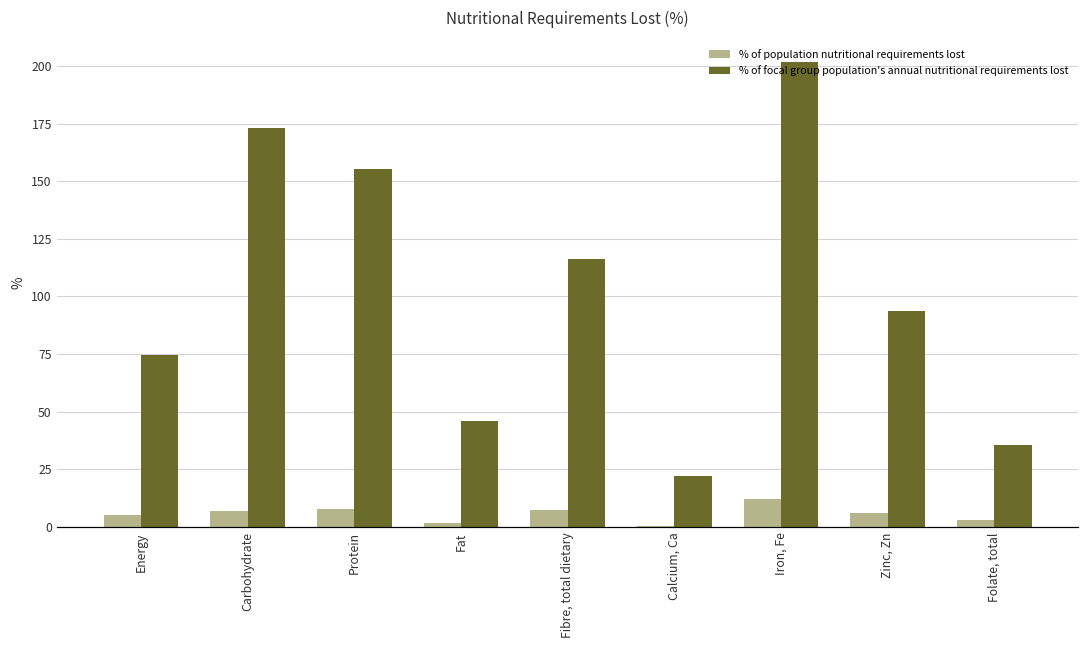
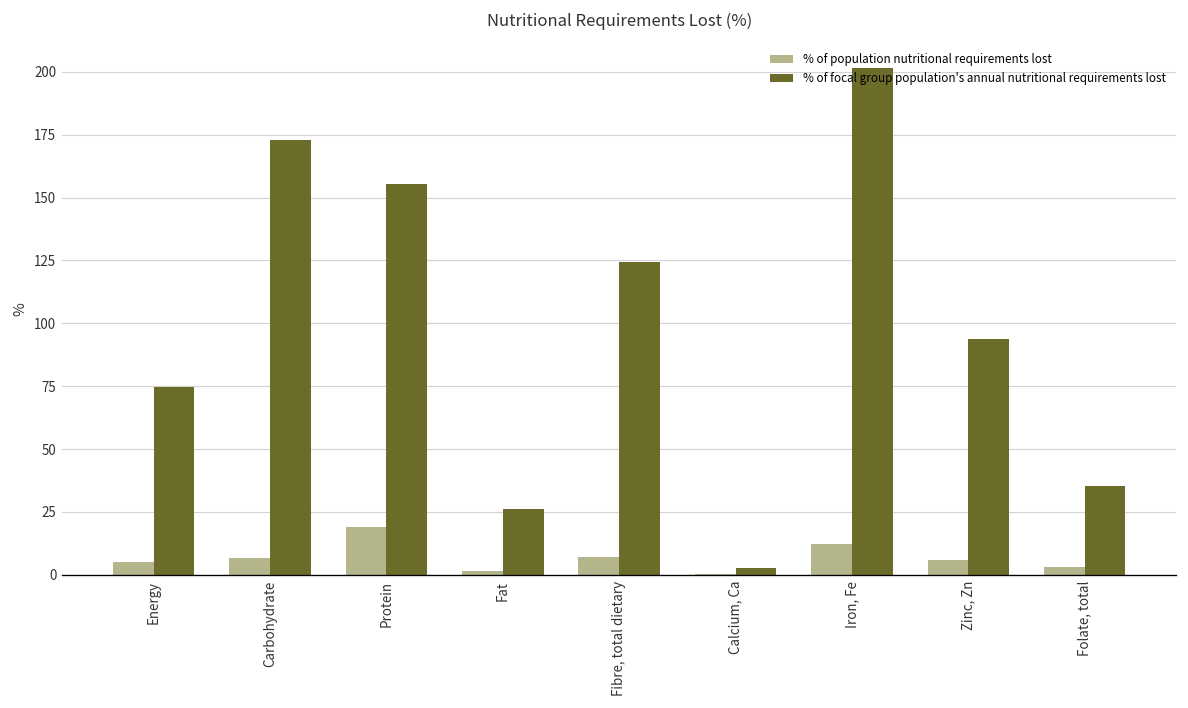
% of population nutritional requirements lost, Protein: 8 -> 19
% of focal group population's annual nutritional requirements lost, Fat: 46 -> 26
% of focal group population's annual nutritional requirements lost, Fibre, total dietary: 116 -> 125
% of focal group population's annual nutritional requirements lost, Calcium, Ca: 22 -> 3
